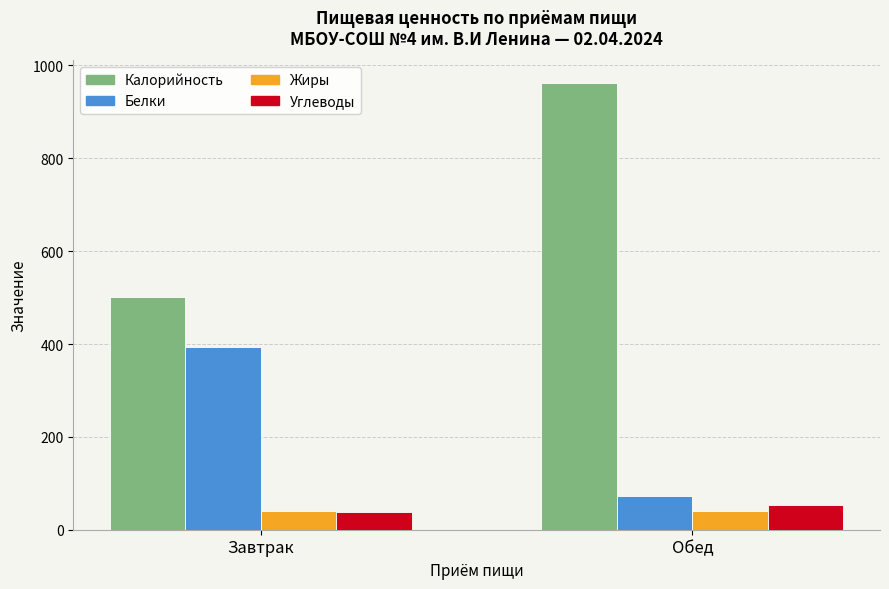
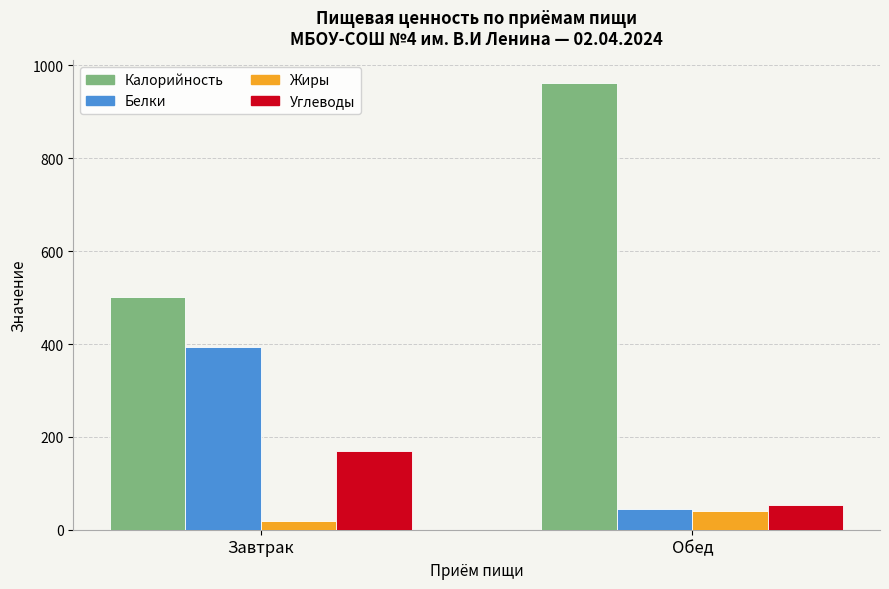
Жиры, Завтрак: 40 -> 20
Углеводы, Завтрак: 40 -> 170
Белки, Обед: 70 -> 40
